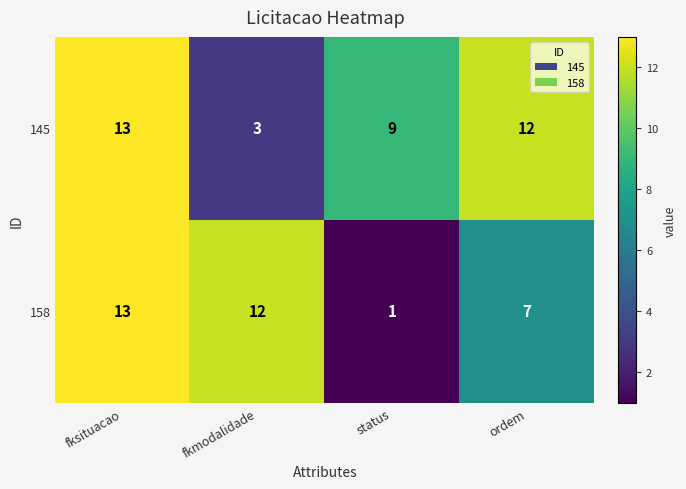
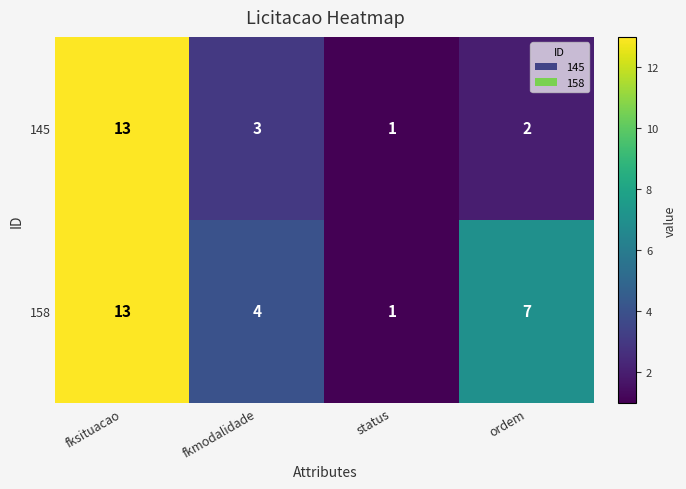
145, status: 9 -> 1
145, ordem: 12 -> 2
158, fkmodalidade: 12 -> 4
